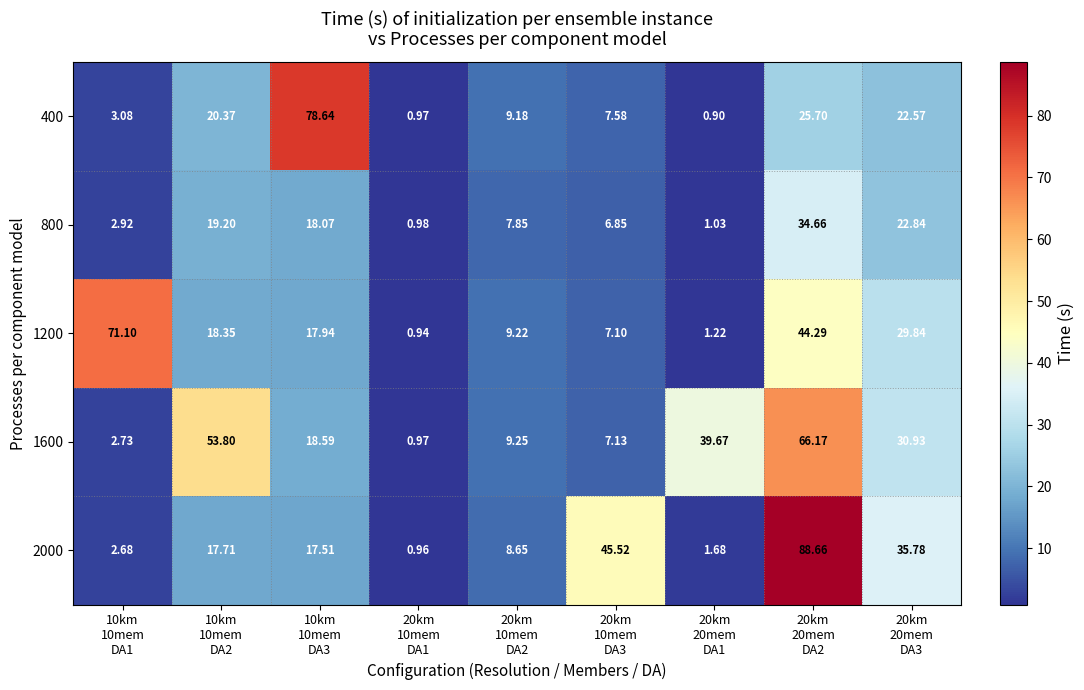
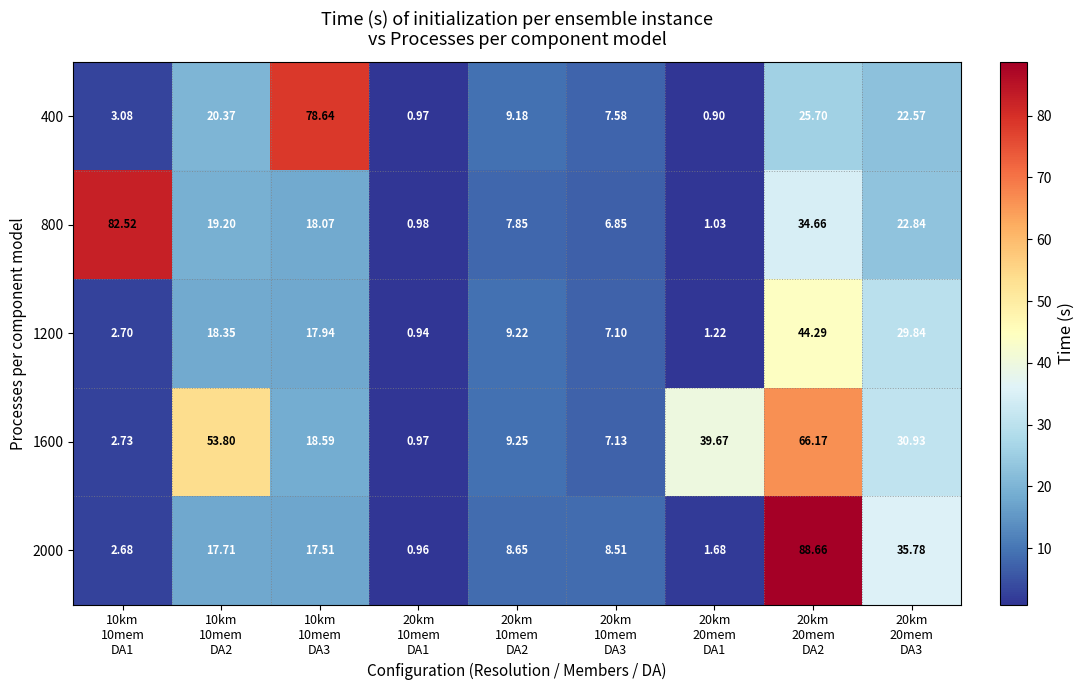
800, 10km 10mem DA1: 2.92 -> 82.52
1200, 10km 10mem DA1: 71.10 -> 2.70
2000, 20km 10mem DA3: 45.52 -> 8.51
